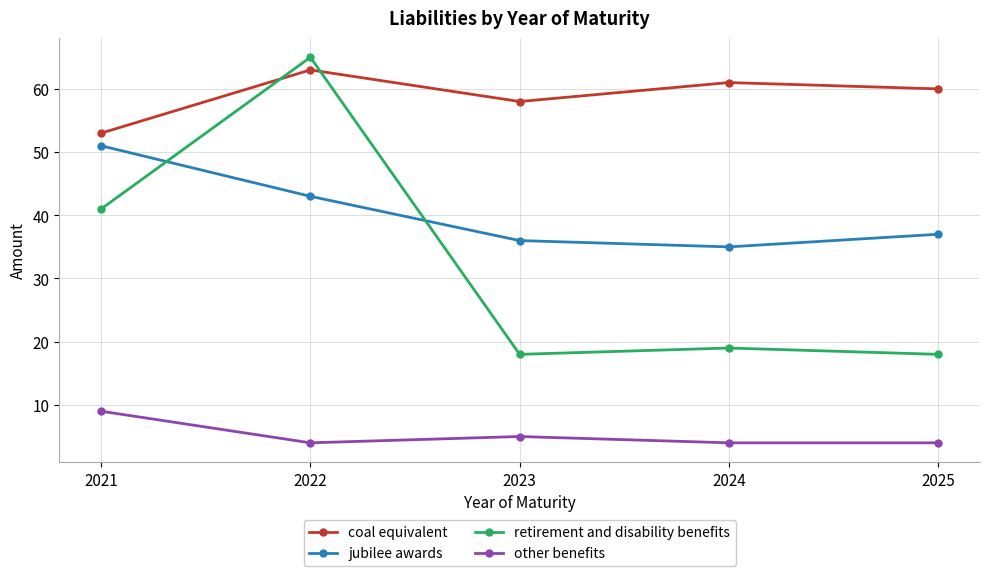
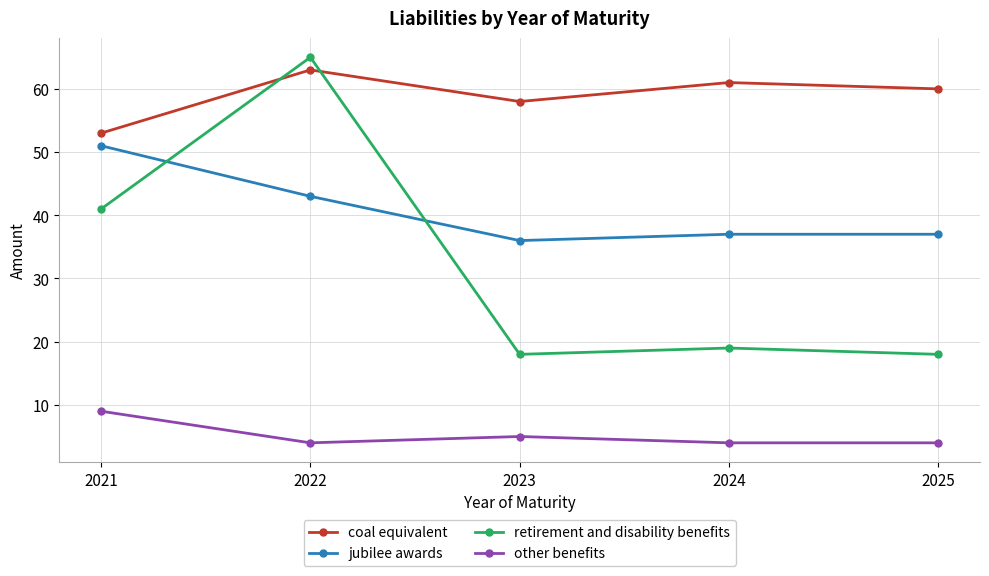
jubilee awards, 2024: 35 -> 37
